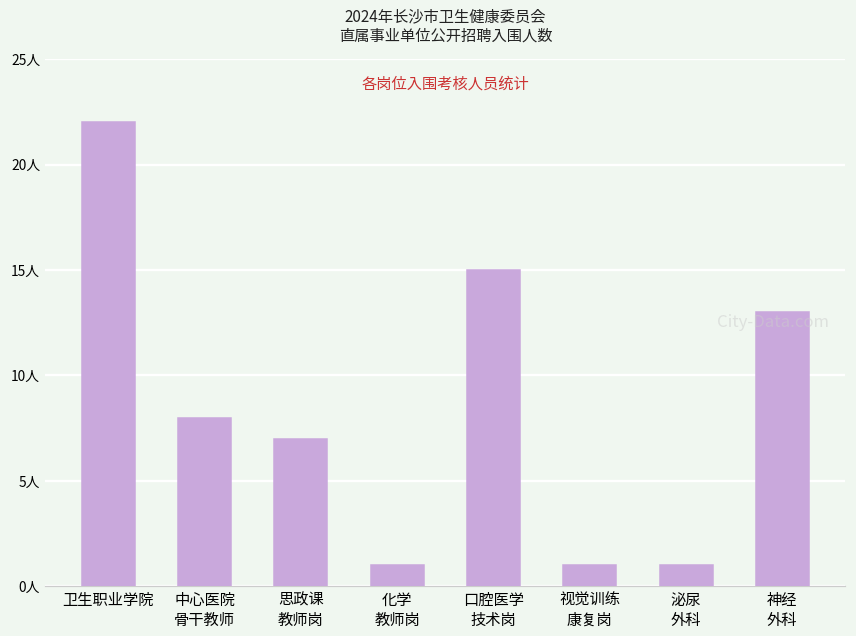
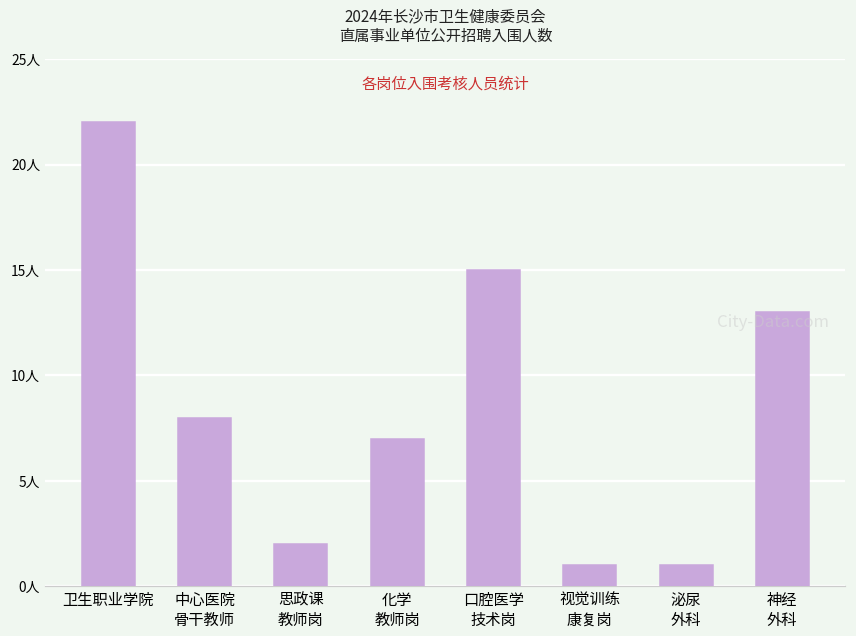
思政课 教师岗: 7人 -> 2人
化学 教师岗: 1人 -> 7人
